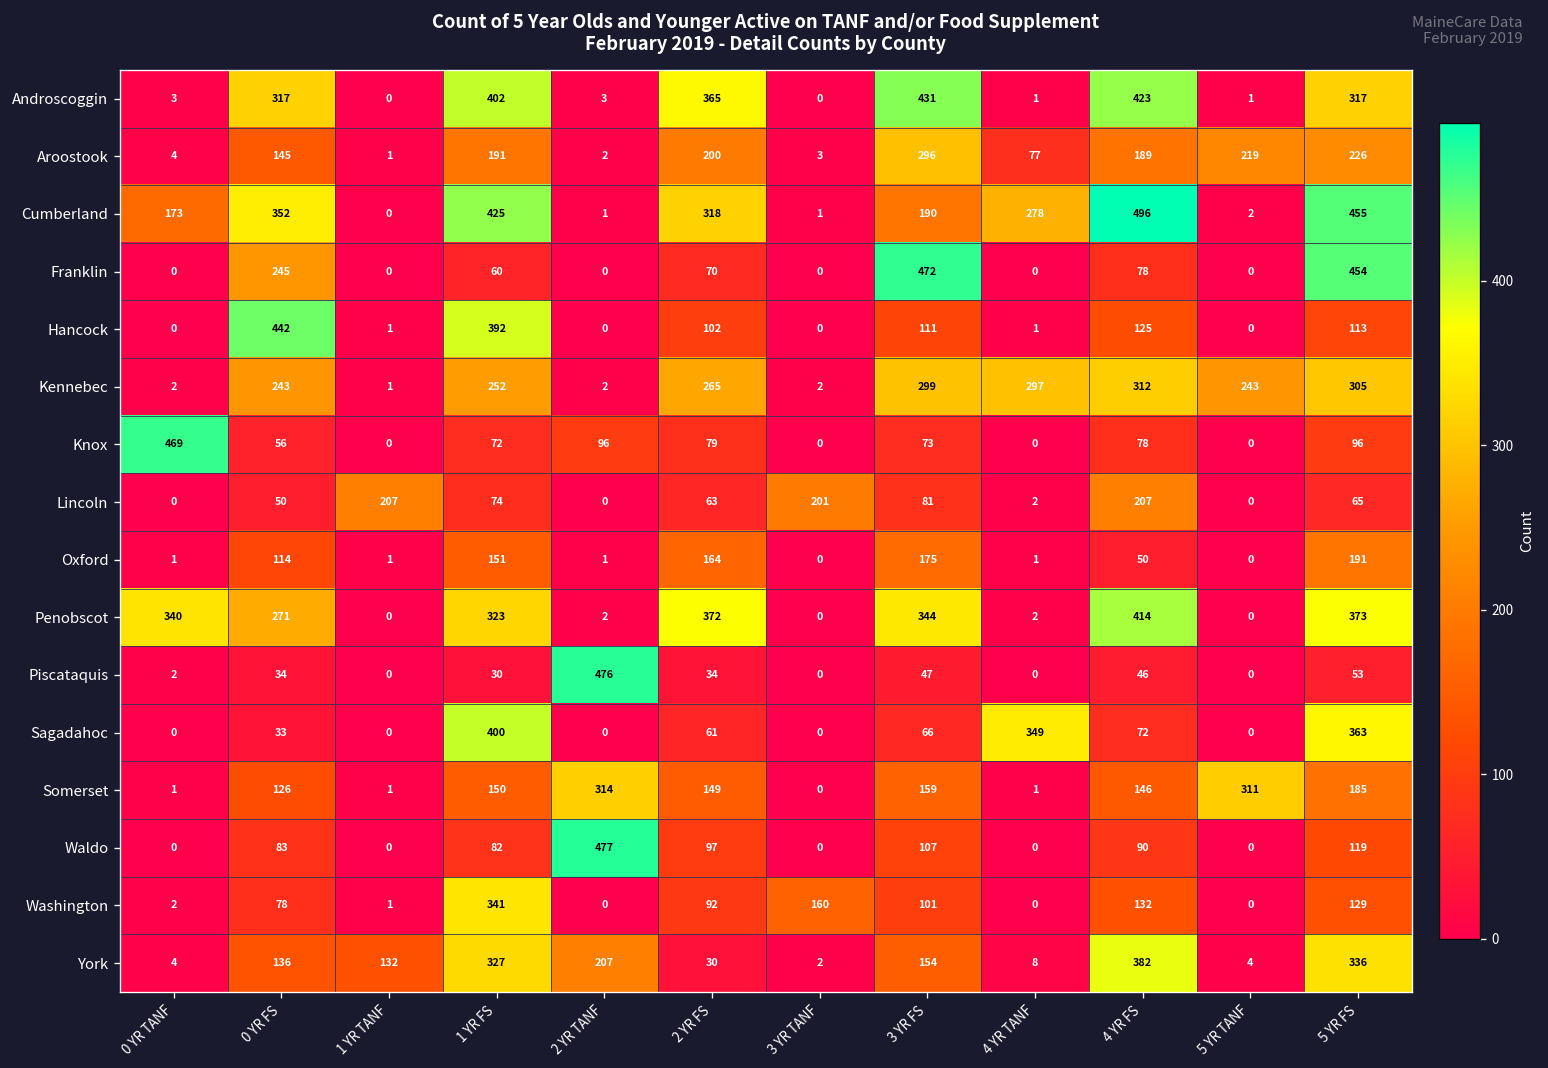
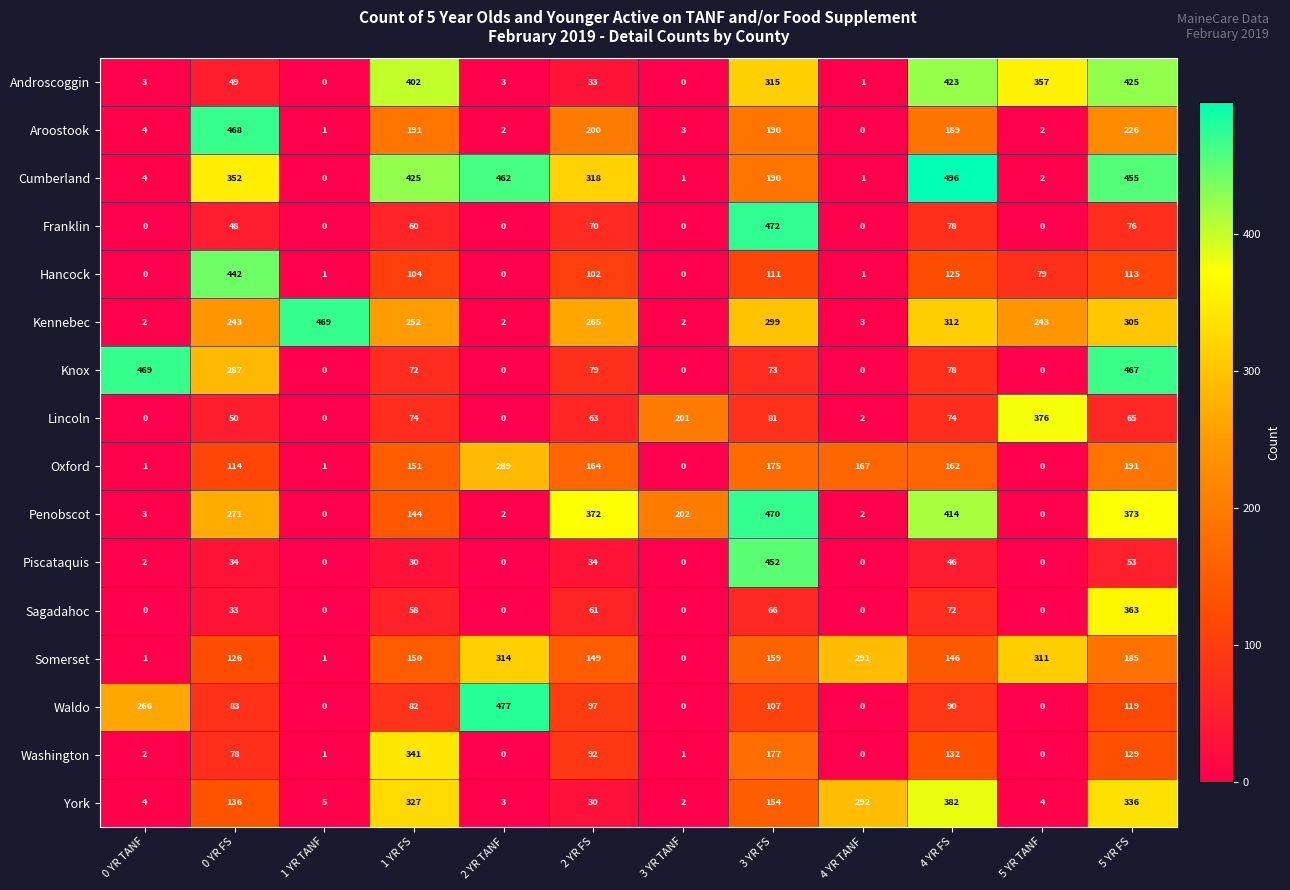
Androscoggin, 0 YR FS: 317 -> 49
Androscoggin, 2 YR FS: 365 -> 33
Androscoggin, 3 YR FS: 431 -> 315
Androscoggin, 5 YR TANF: 1 -> 357
Androscoggin, 5 YR FS: 317 -> 425
Aroostook, 0 YR FS: 145 -> 468
Aroostook, 3 YR FS: 296 -> 190
Aroostook, 4 YR TANF: 77 -> 0
Aroostook, 5 YR TANF: 219 -> 2
Cumberland, 0 YR TANF: 173 -> 4
Cumberland, 2 YR TANF: 1 -> 462
Cumberland, 4 YR TANF: 278 -> 1
Franklin, 0 YR FS: 245 -> 48
Franklin, 5 YR FS: 454 -> 76
Hancock, 1 YR FS: 392 -> 104
Hancock, 5 YR TANF: 0 -> 79
Kennebec, 1 YR TANF: 1 -> 469
Kennebec, 4 YR TANF: 297 -> 3
Knox, 0 YR FS: 56 -> 287
Knox, 2 YR TANF: 96 -> 0
Knox, 5 YR FS: 96 -> 467
Lincoln, 1 YR TANF: 207 -> 0
Lincoln, 4 YR FS: 207 -> 74
Lincoln, 5 YR TANF: 0 -> 376
Oxford, 2 YR TANF: 1 -> 289
Oxford, 4 YR TANF: 1 -> 167
Oxford, 4 YR FS: 50 -> 162
Penobscot, 0 YR TANF: 340 -> 3
Penobscot, 1 YR FS: 323 -> 144
Penobscot, 3 YR TANF: 0 -> 202
Penobscot, 3 YR FS: 344 -> 470
Piscataquis, 2 YR TANF: 476 -> 0
Piscataquis, 3 YR FS: 47 -> 452
Sagadahoc, 1 YR FS: 400 -> 58
Sagadahoc, 4 YR TANF: 349 -> 0
Somerset, 4 YR TANF: 1 -> 291
Waldo, 0 YR TANF: 0 -> 266
Washington, 3 YR TANF: 160 -> 1
Washington, 3 YR FS: 101 -> 177
York, 1 YR TANF: 132 -> 5
York, 2 YR TANF: 207 -> 3
York, 4 YR TANF: 8 -> 292
